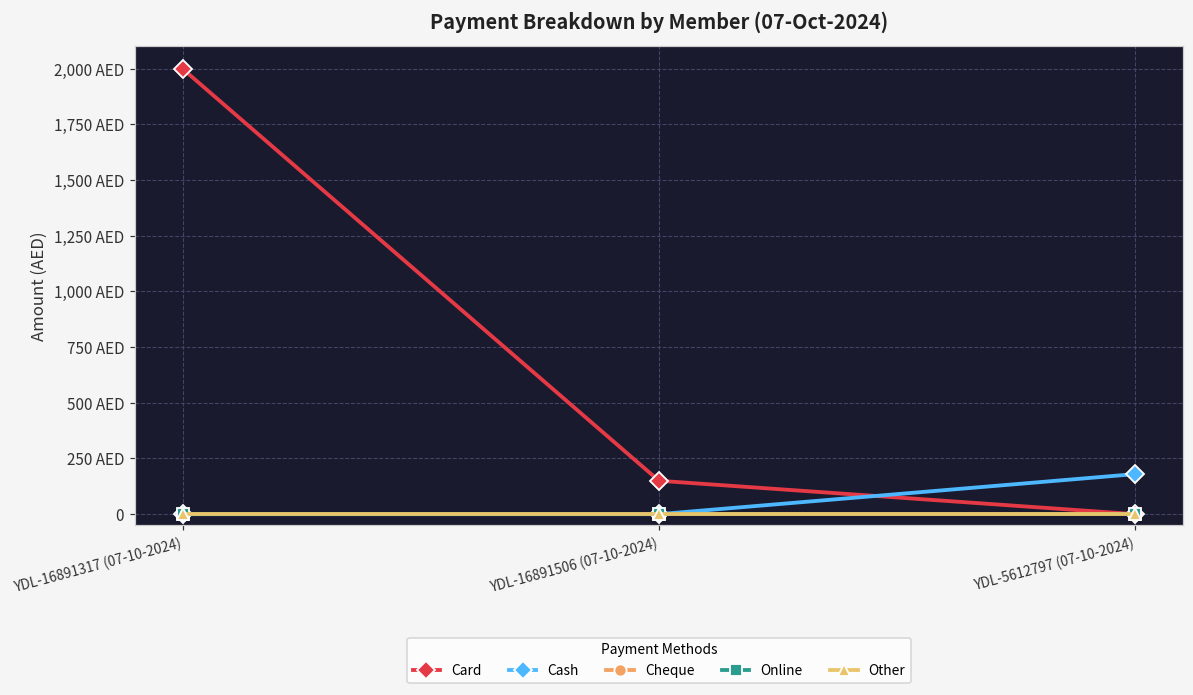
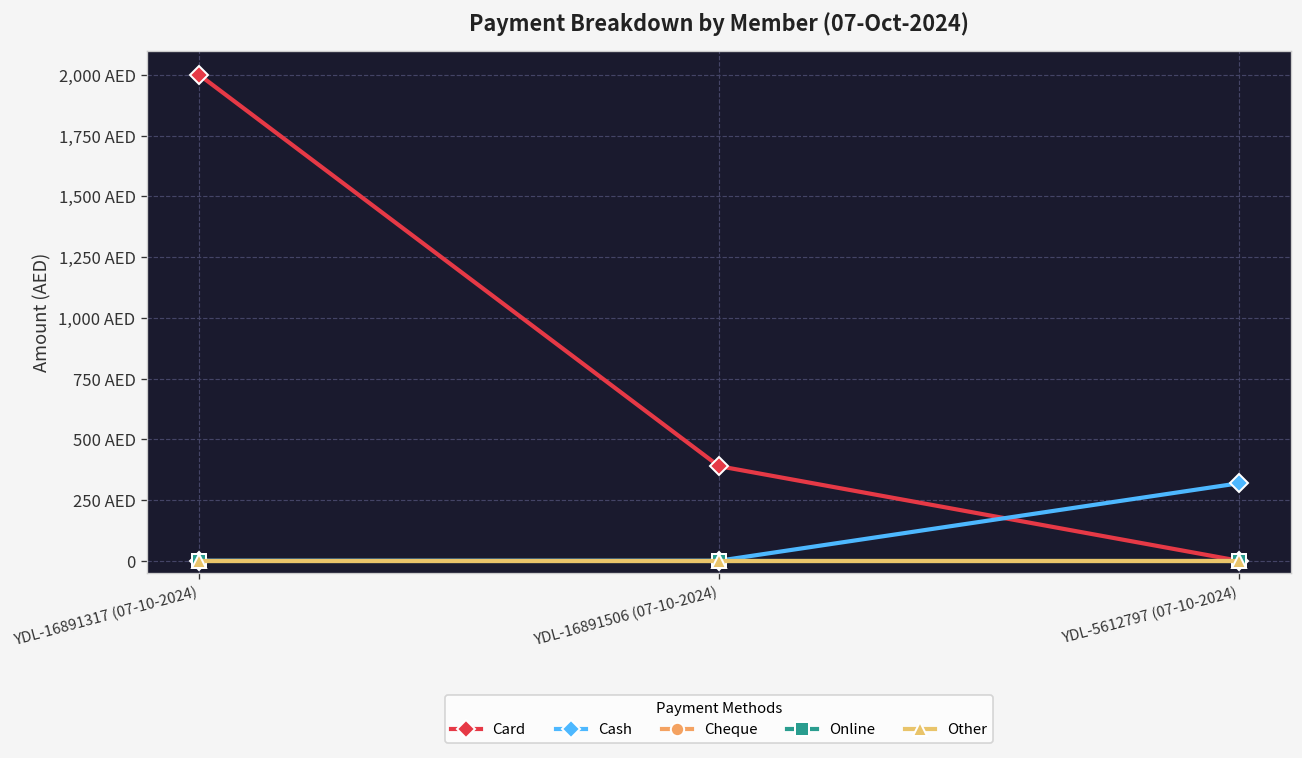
Card, YDL-16891506 (07-10-2024): 150 AED -> 390 AED
Cash, YDL-5612797 (07-10-2024): 180 AED -> 320 AED
